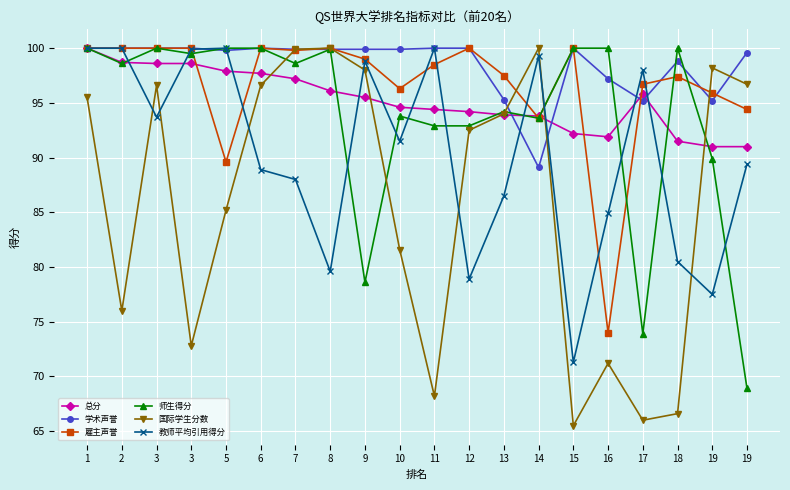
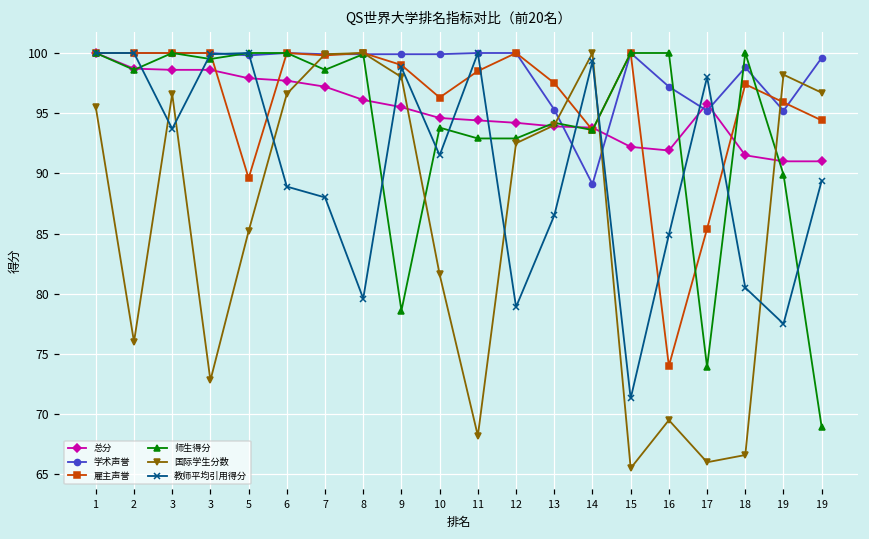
国际学生分数, 16: 71.2 -> 69.5
雇主声誉, 17: 96.7 -> 85.4
